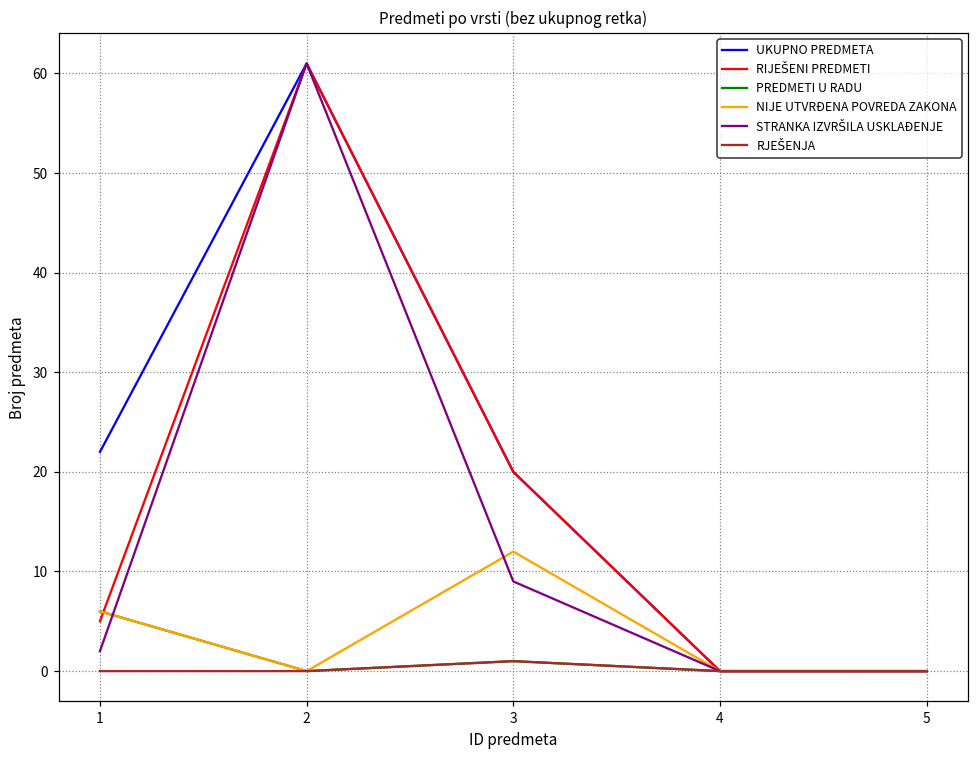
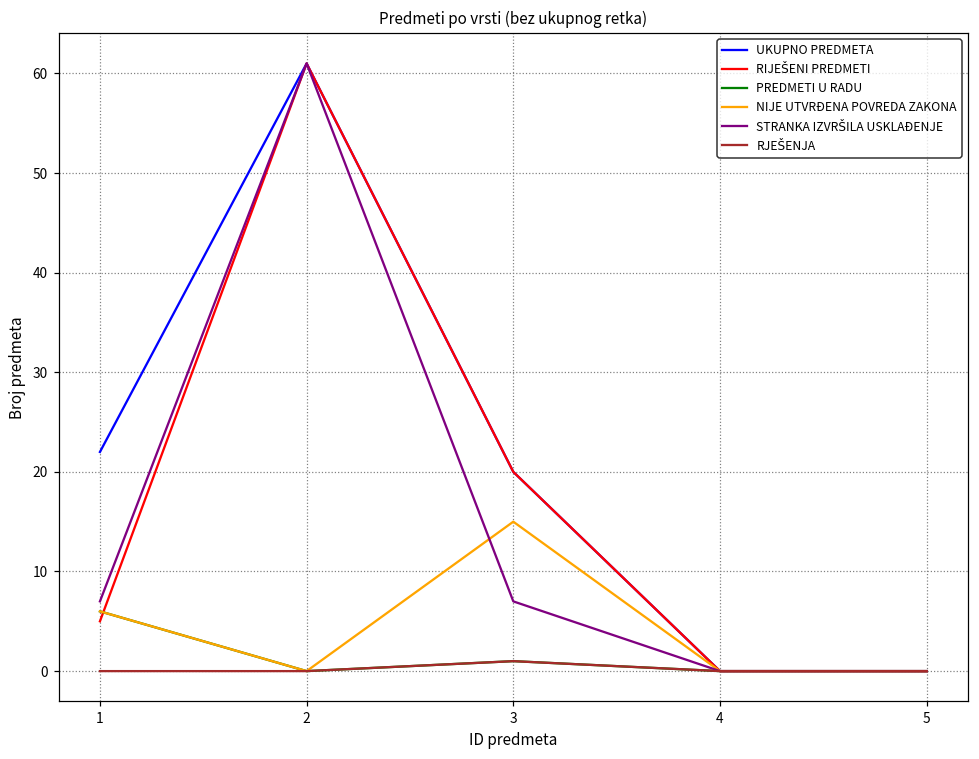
STRANKA IZVRŠILA USKLAĐENJE, 1: 2 -> 7
NIJE UTVRĐENA POVREDA ZAKONA, 3: 12 -> 15
STRANKA IZVRŠILA USKLAĐENJE, 3: 9 -> 7
